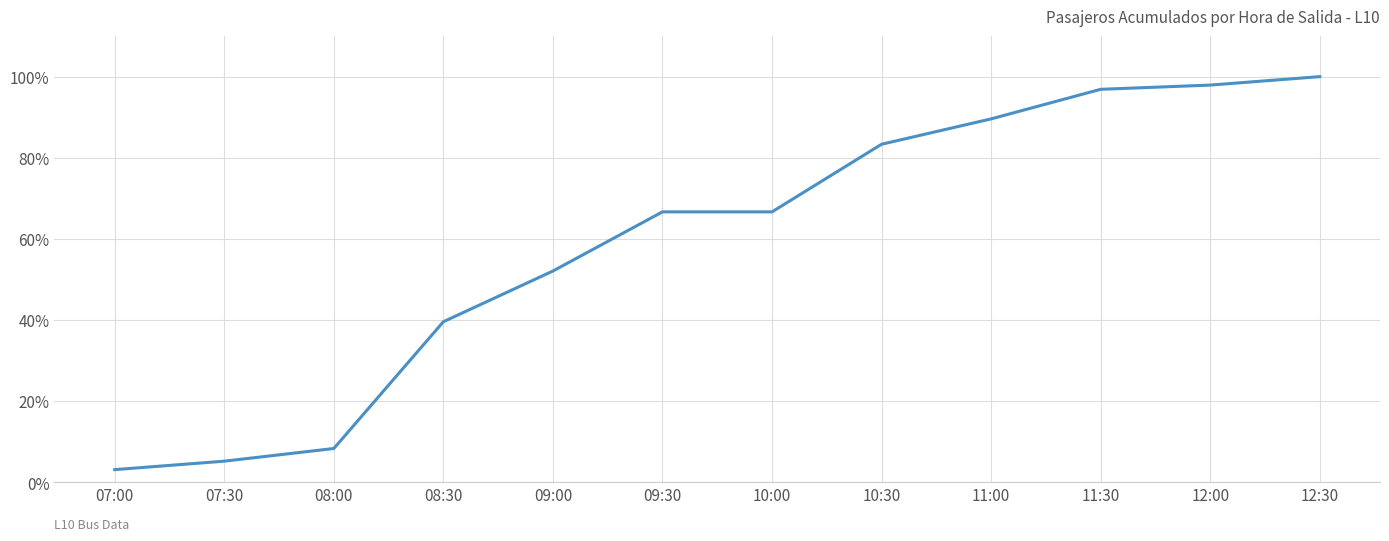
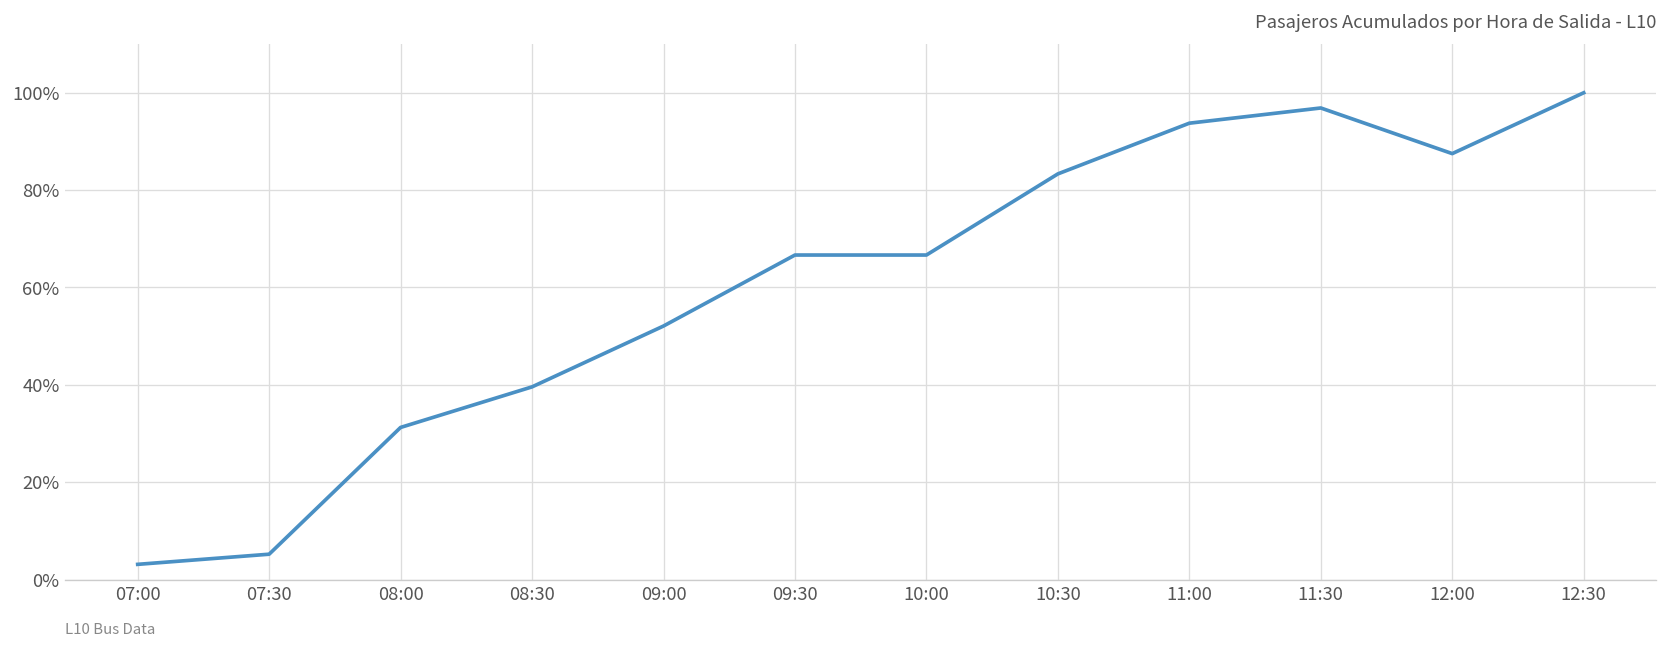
08:00: 8% -> 31%
11:00: 90% -> 94%
12:00: 98% -> 88%
